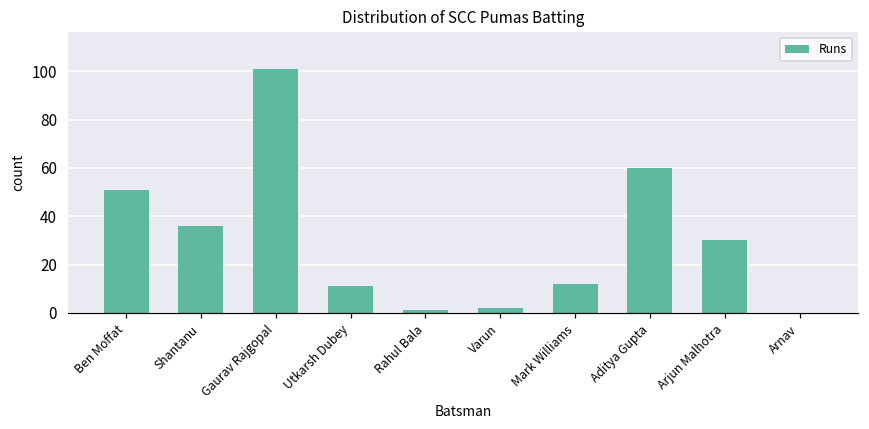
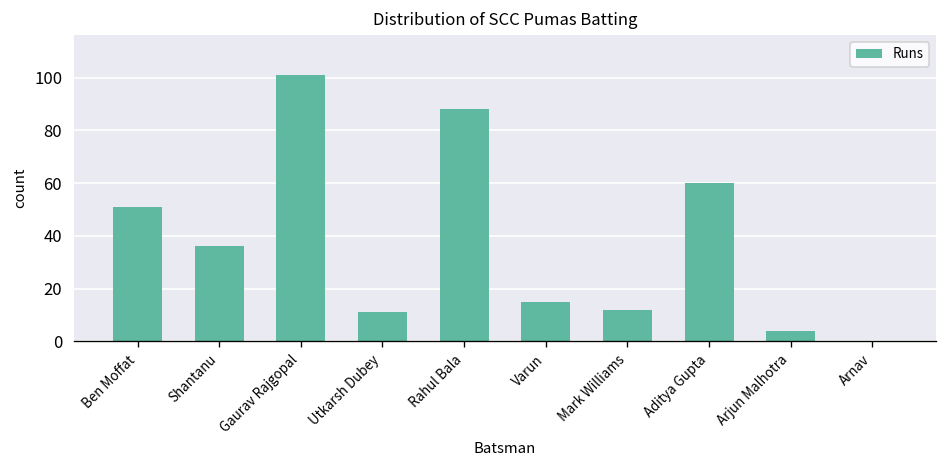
Rahul Bala: 1 -> 88
Varun: 2 -> 15
Arjun Malhotra: 30 -> 4
